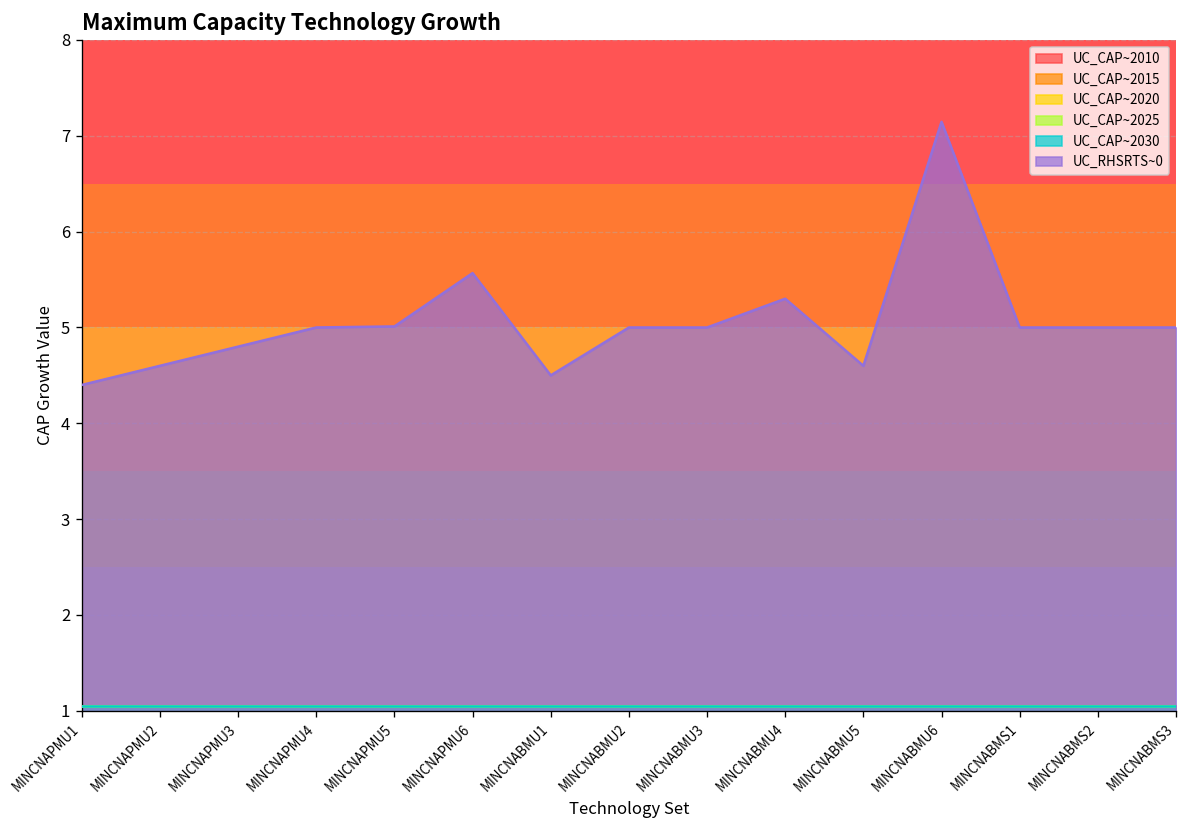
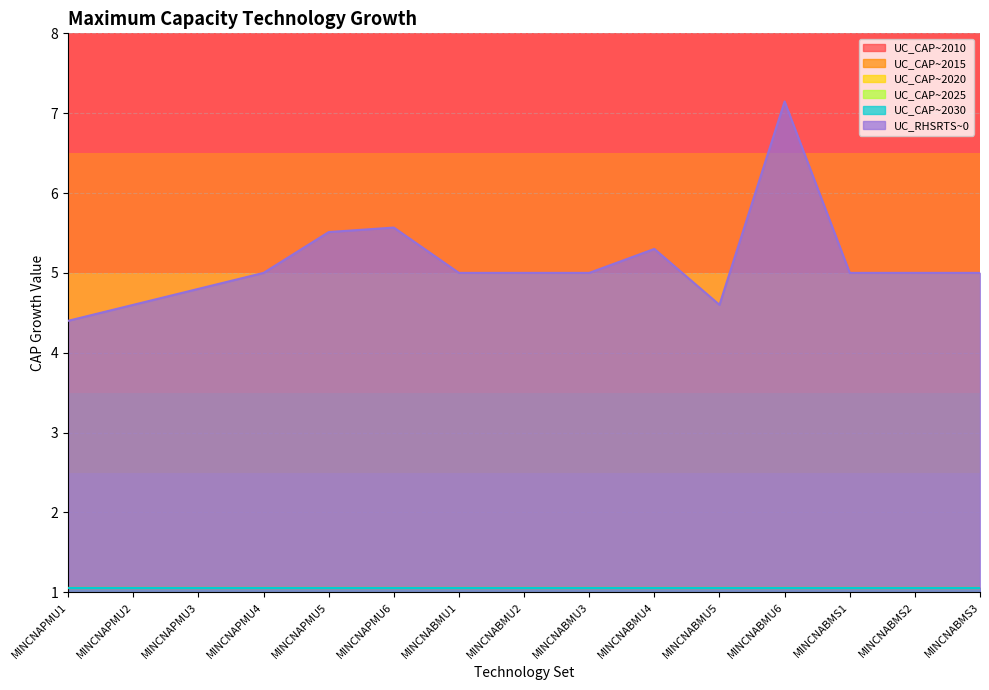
UC_RHSRTS~0, MINCNAPMU5: 5.0 -> 5.5
UC_RHSRTS~0, MINCNABMU1: 4.5 -> 5.0
